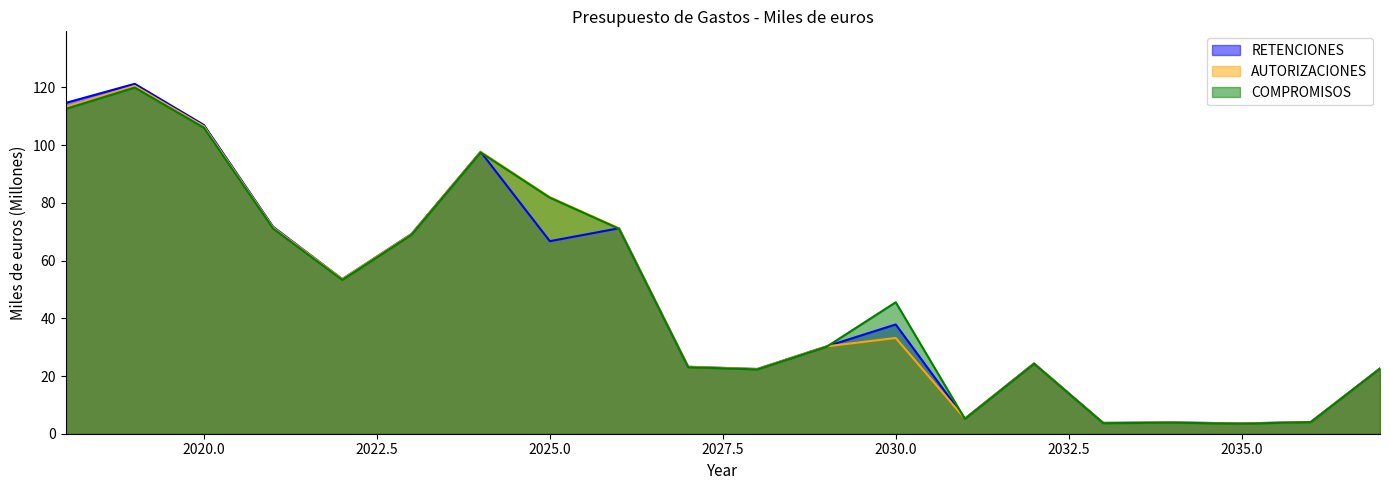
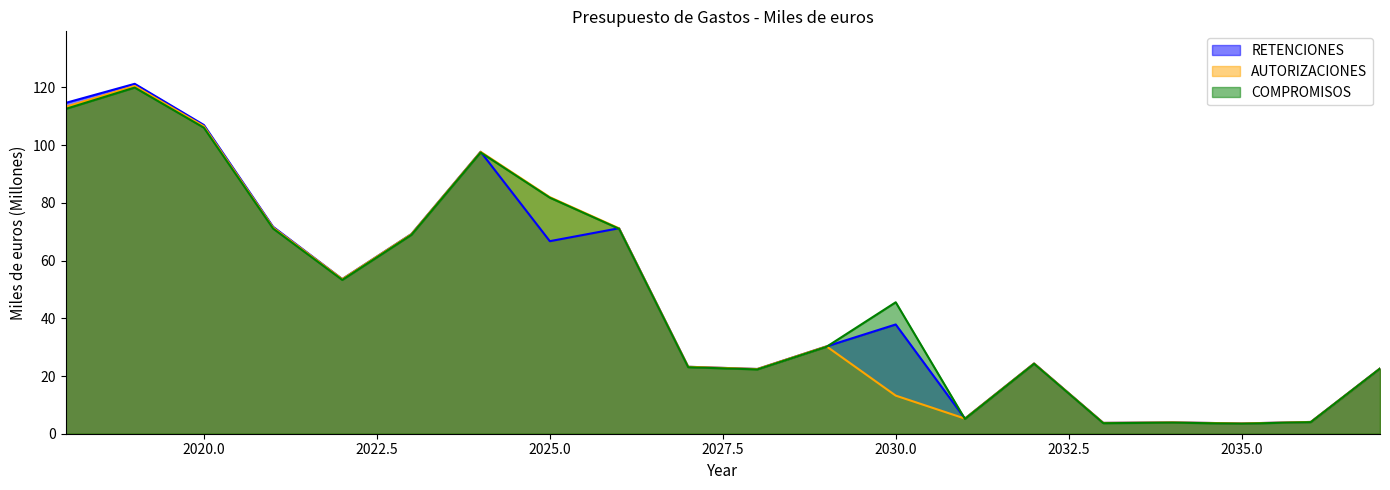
AUTORIZACIONES, 2030.0: 33 -> 13
